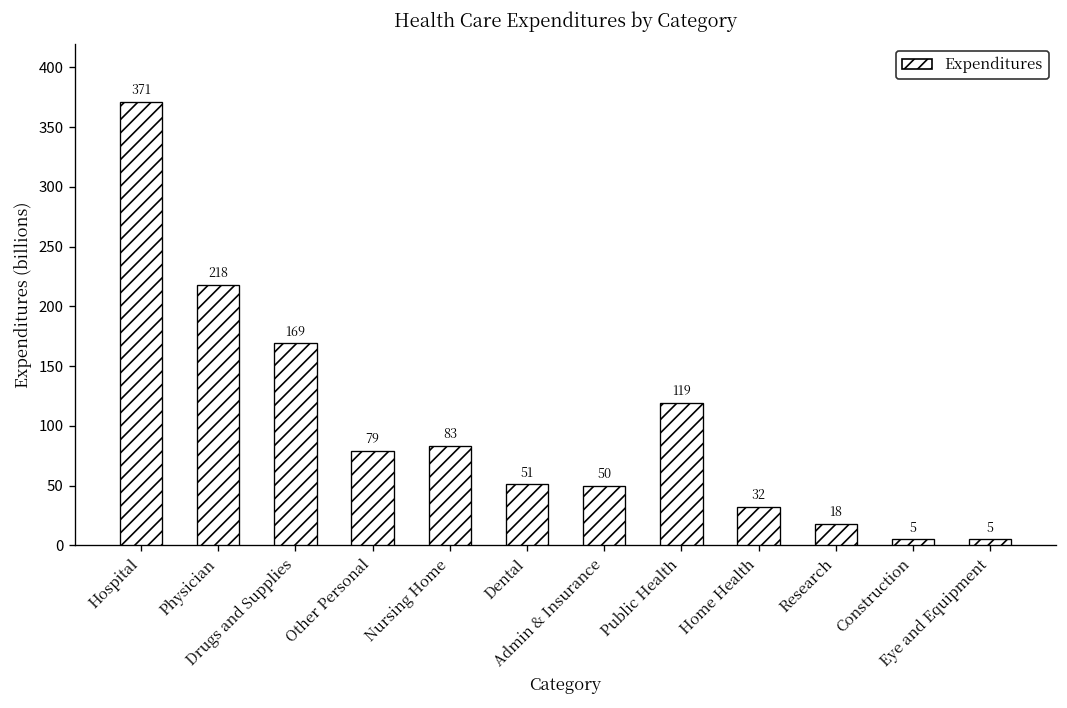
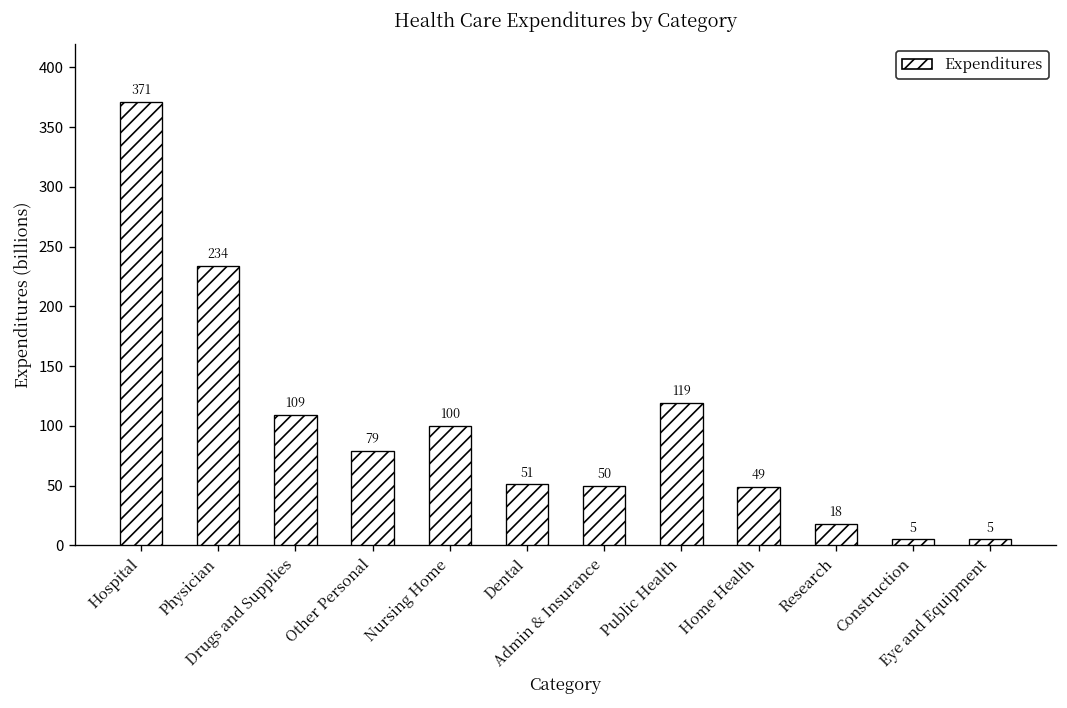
Physician: 218 -> 234
Drugs and Supplies: 169 -> 109
Nursing Home: 83 -> 100
Home Health: 32 -> 49
